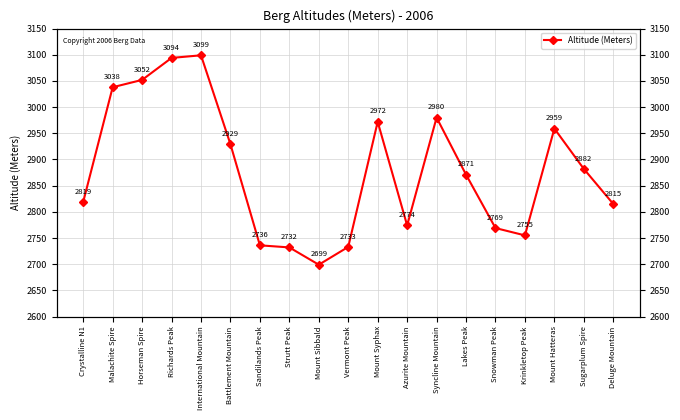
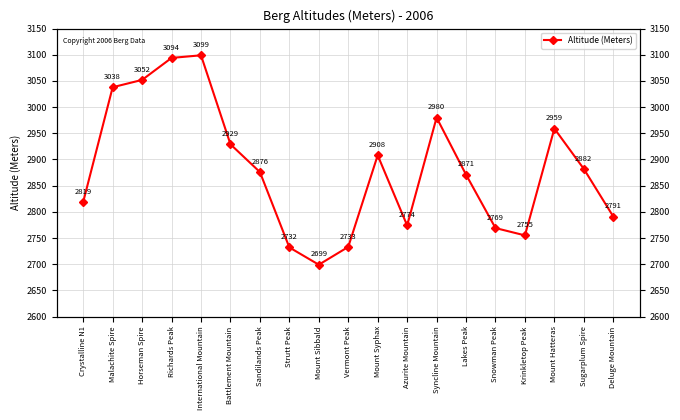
Sandilands Peak: 2736 -> 2876
Mount Syphax: 2972 -> 2908
Deluge Mountain: 2815 -> 2791
